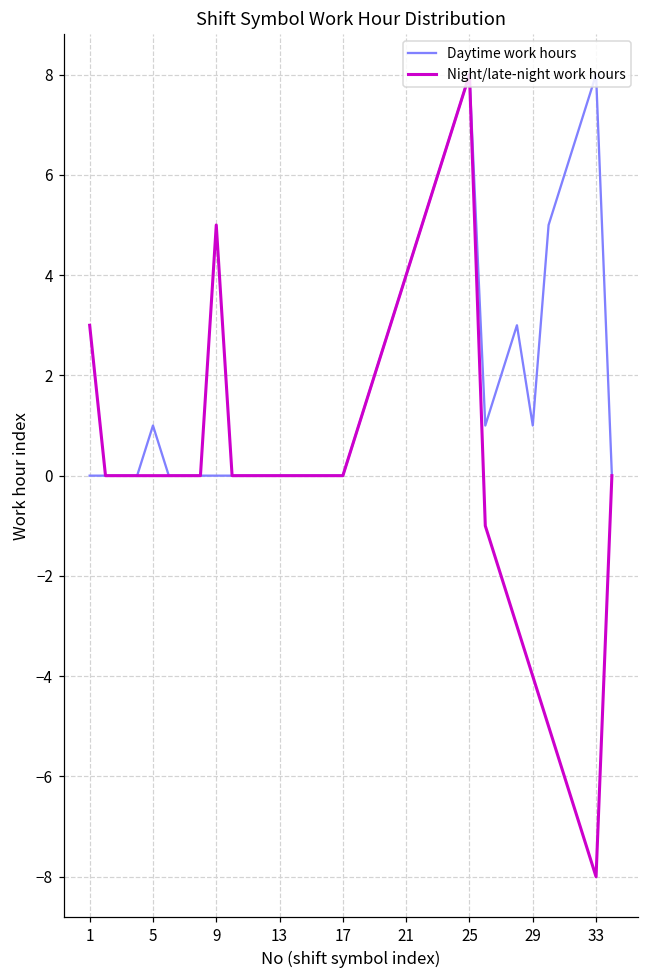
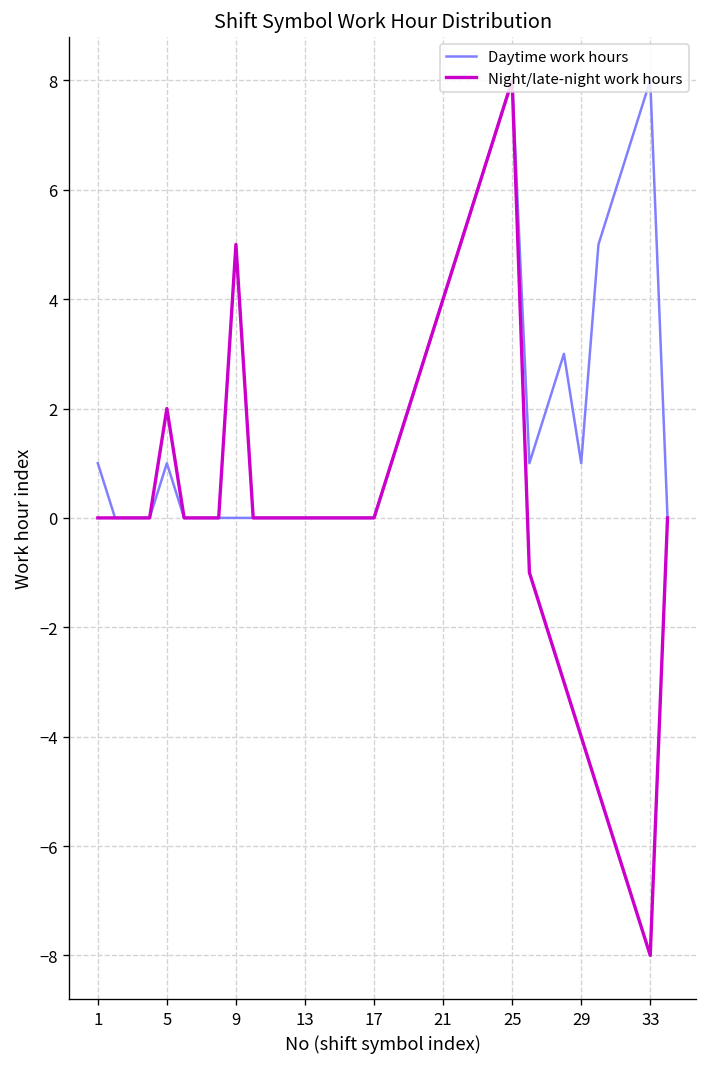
Daytime work hours, 1: 0 -> 1
Night/late-night work hours, 1: 3 -> 0
Night/late-night work hours, 5: 0 -> 2
